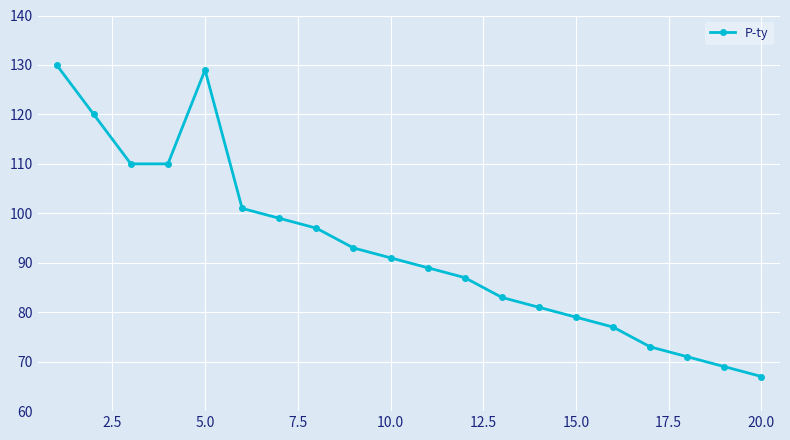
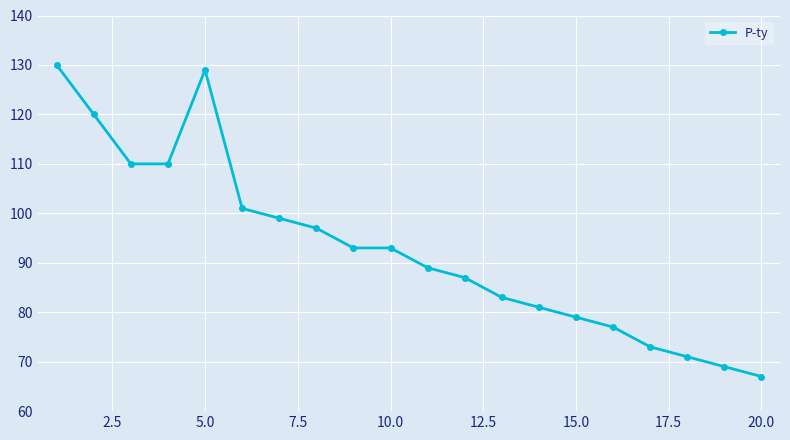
10.0: 91 -> 93
